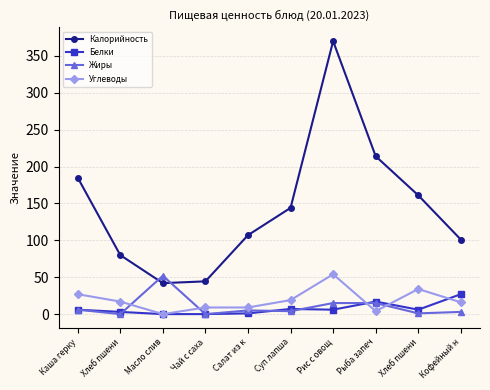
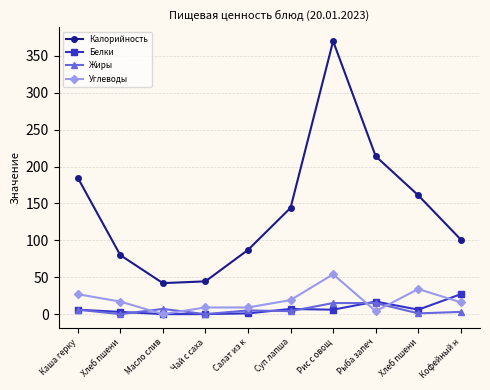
Жиры, Масло слив: 50 -> 10
Калорийность, Салат из к: 110 -> 90
